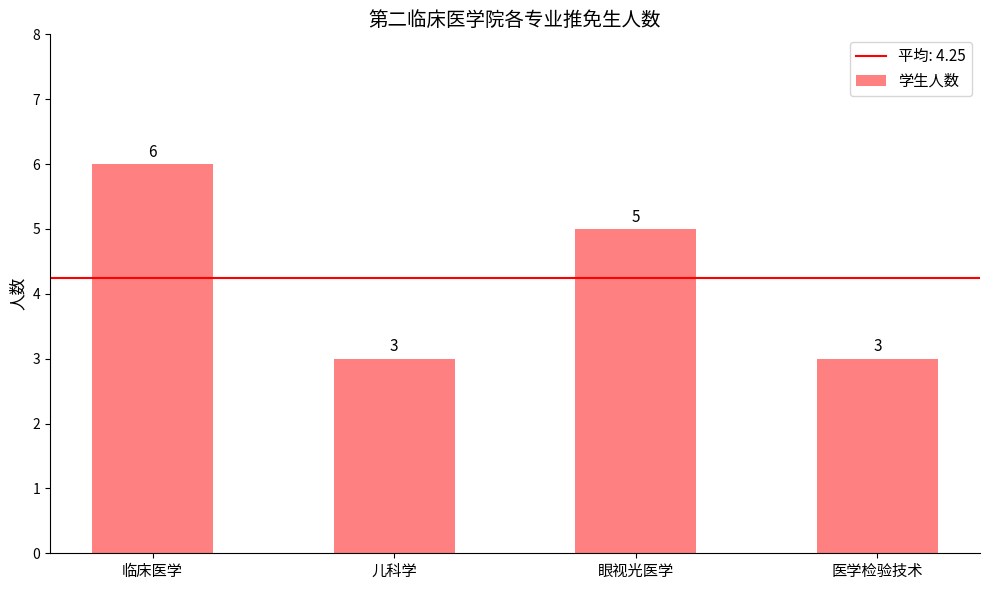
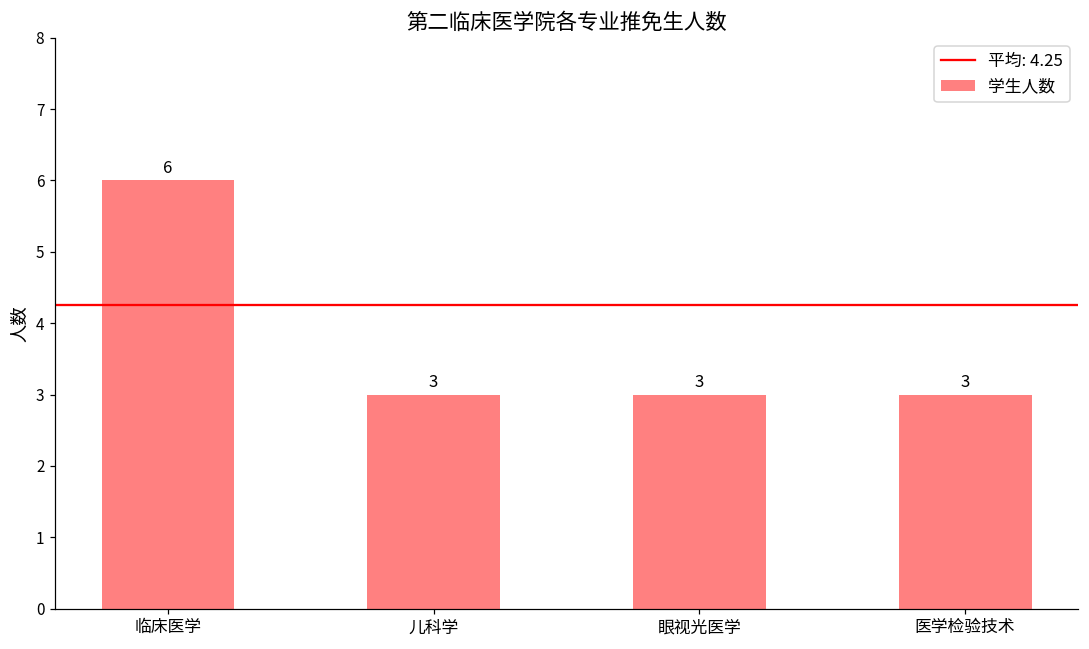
眼视光医学: 5 -> 3
